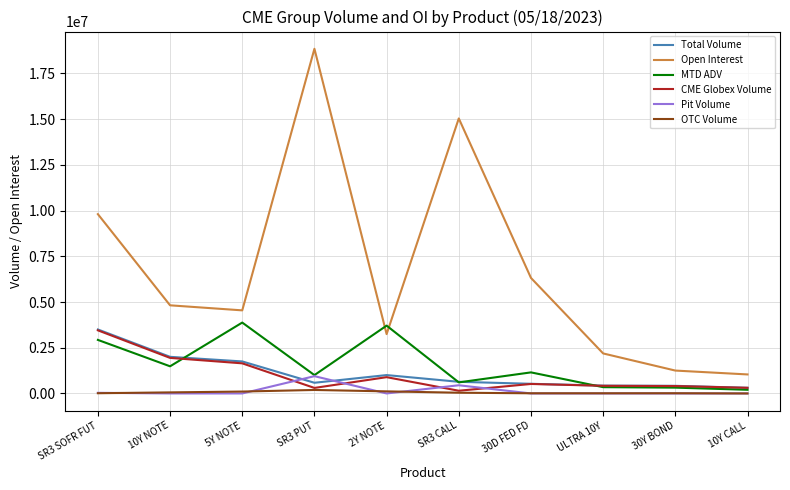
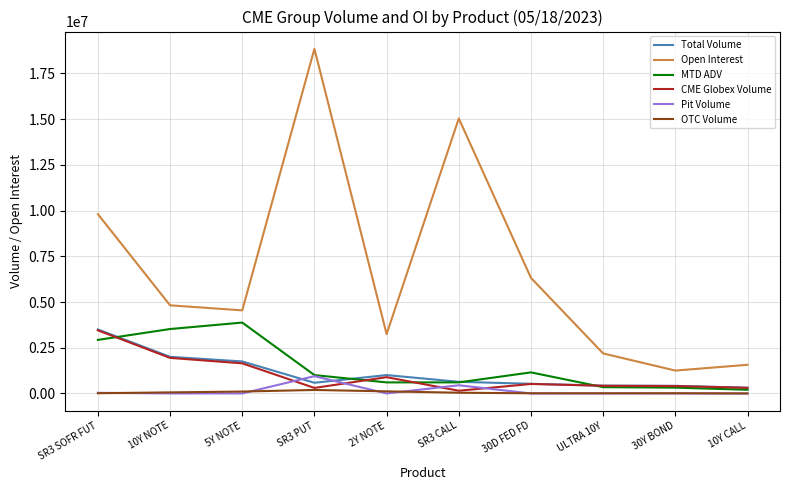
MTD ADV, 10Y NOTE: 1500000 -> 3500000
MTD ADV, 2Y NOTE: 3700000 -> 600000
Open Interest, 10Y CALL: 1000000 -> 1600000
